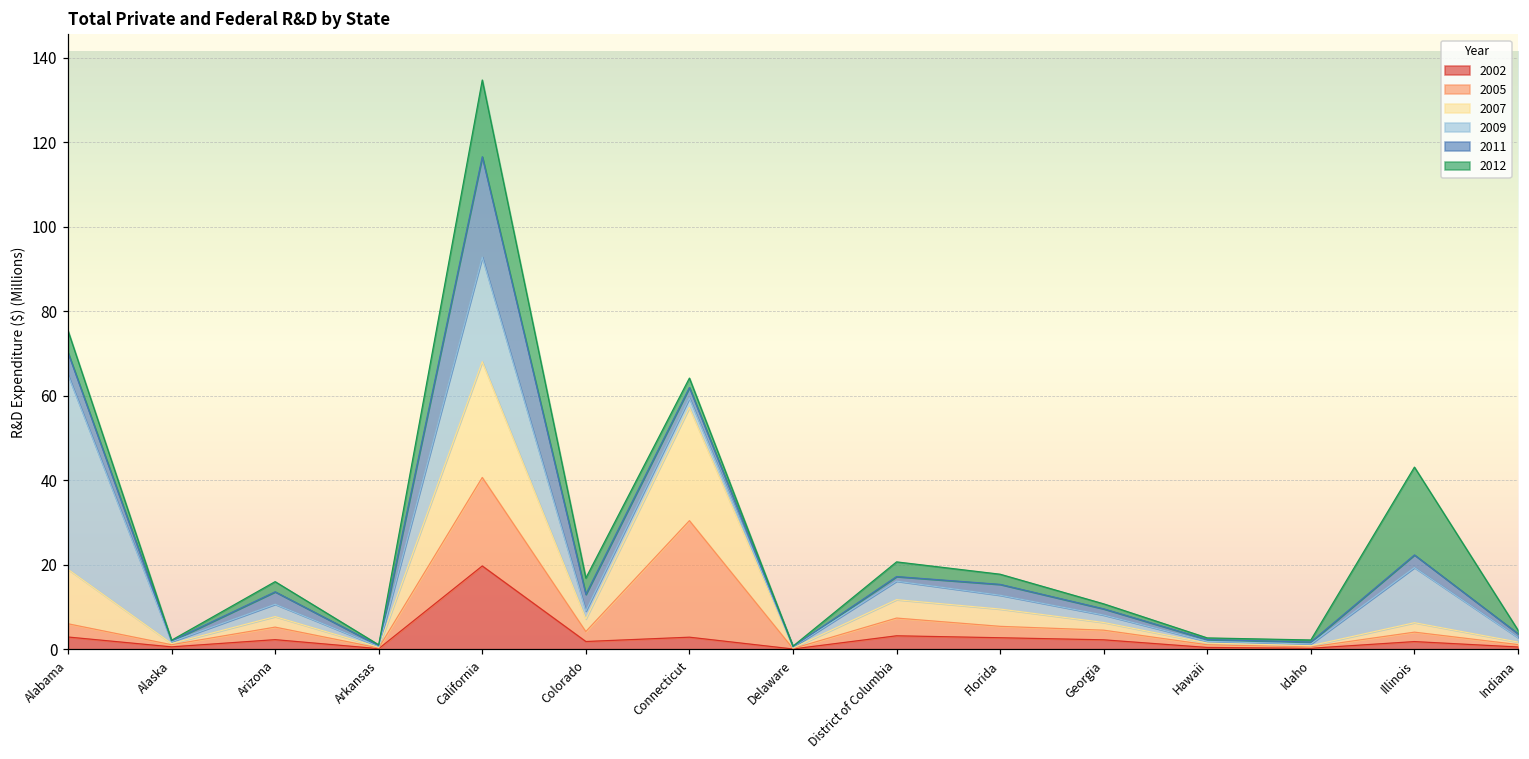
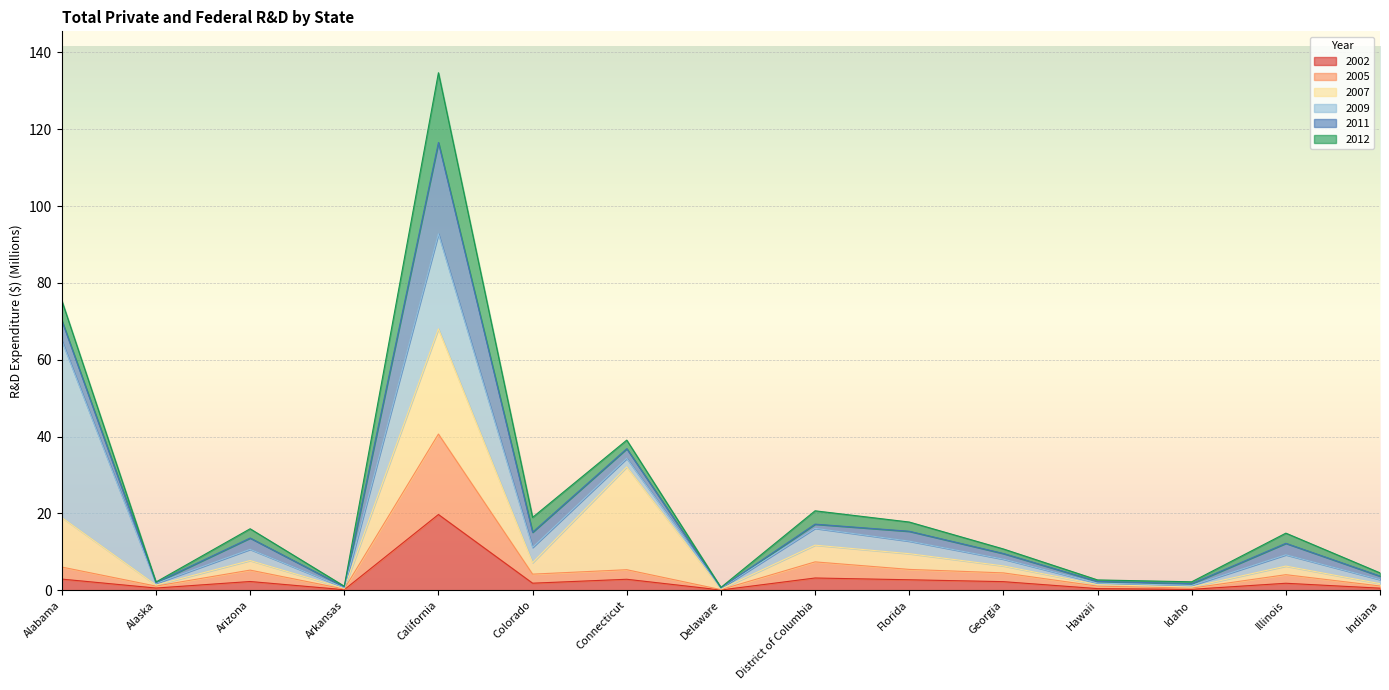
2009, Colorado: 2 -> 4
2005, Connecticut: 28 -> 2
2009, Illinois: 13 -> 3
2012, Illinois: 21 -> 3
